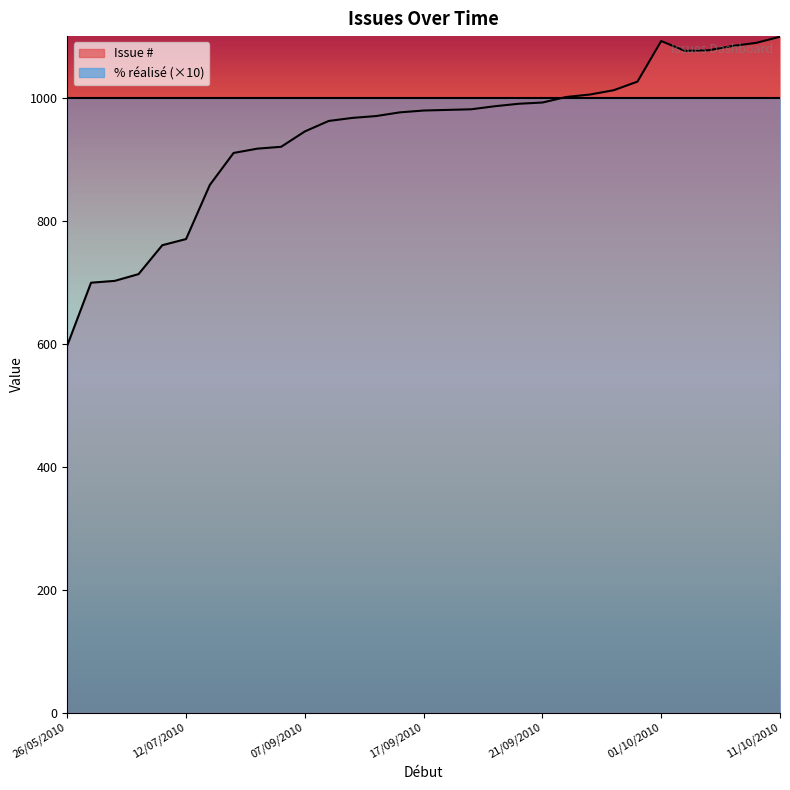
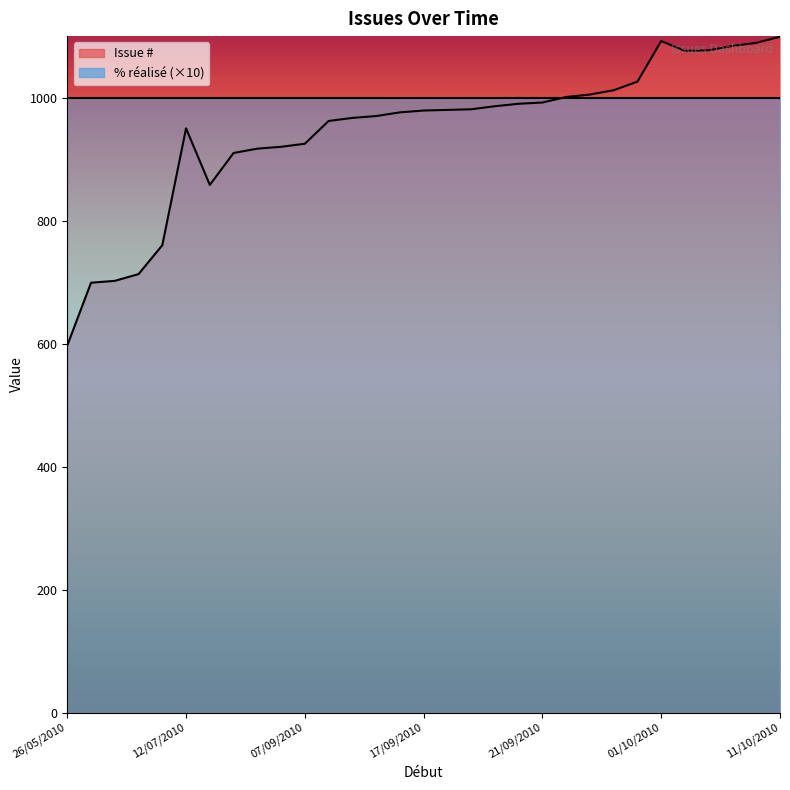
Issue #, 12/07/2010: 770 -> 950
Issue #, 07/09/2010: 950 -> 930
